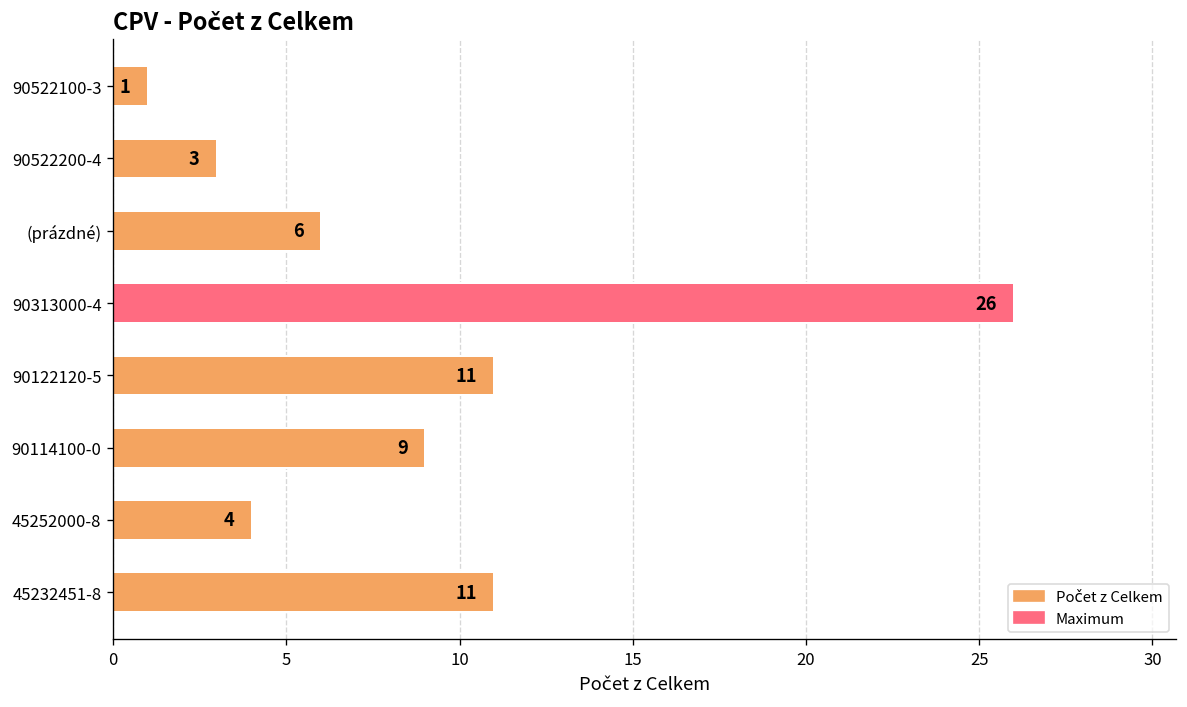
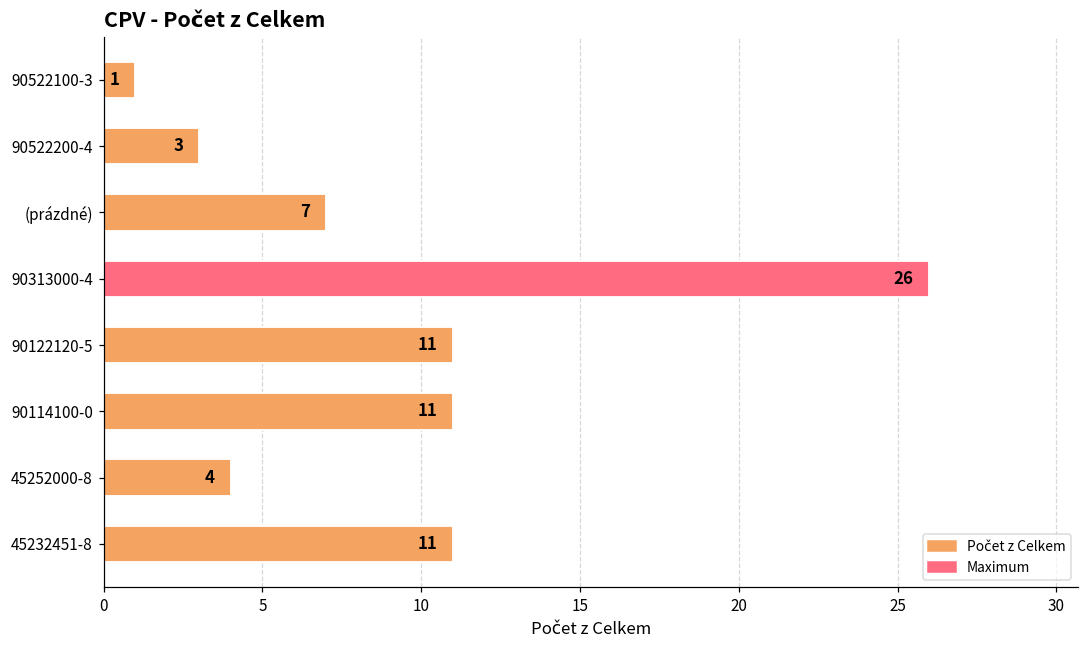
(prázdné): 6 -> 7
90114100-0: 9 -> 11
